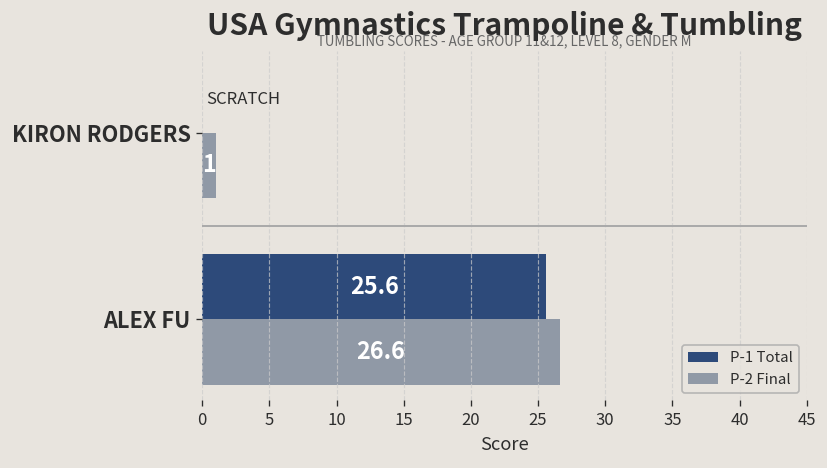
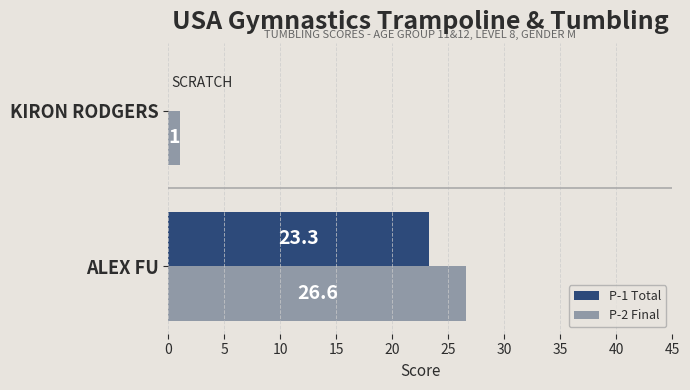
P-1 Total, ALEX FU: 25.6 -> 23.3
